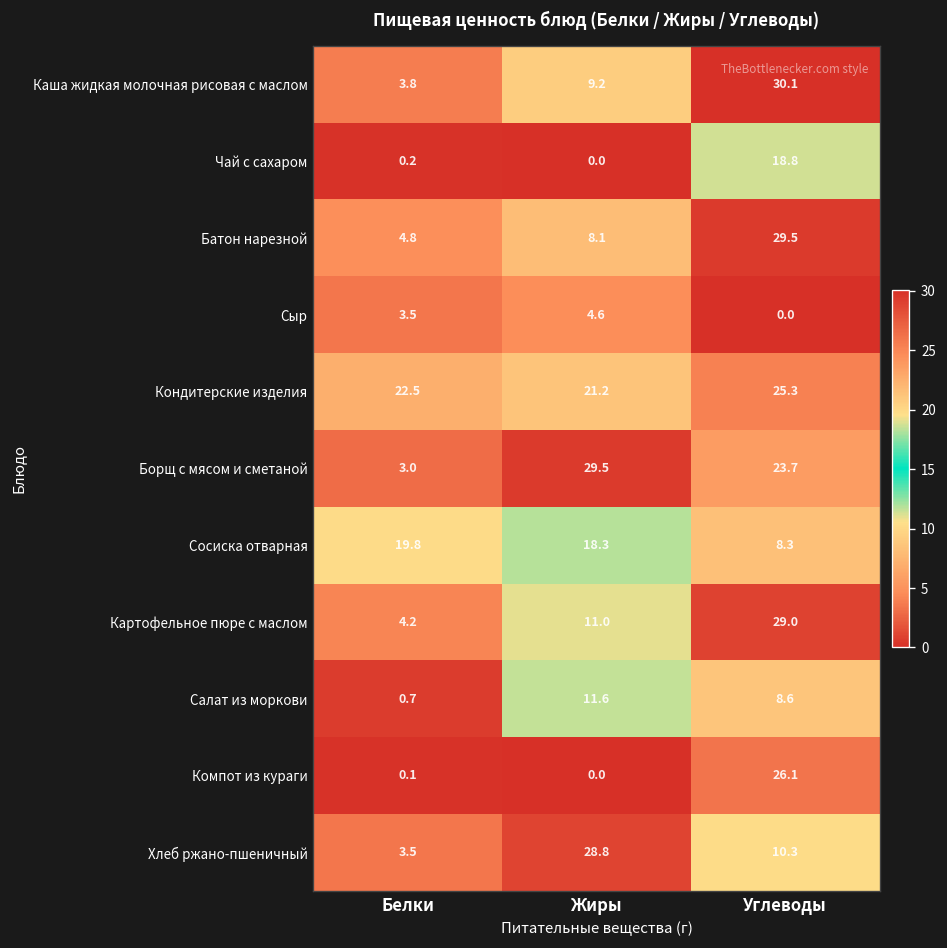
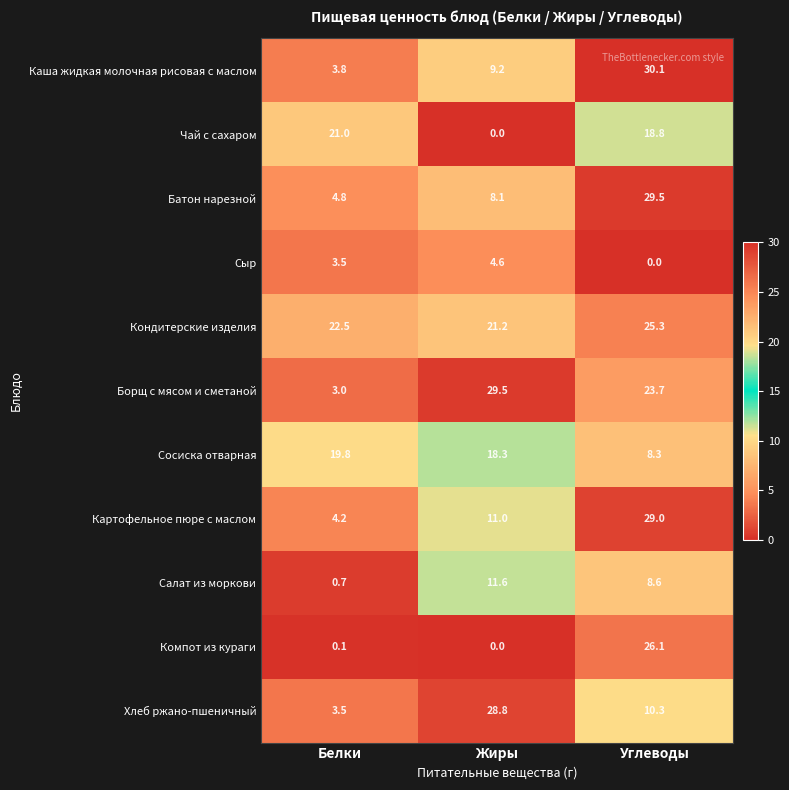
Чай с сахаром, Белки: 0.2 -> 21.0
